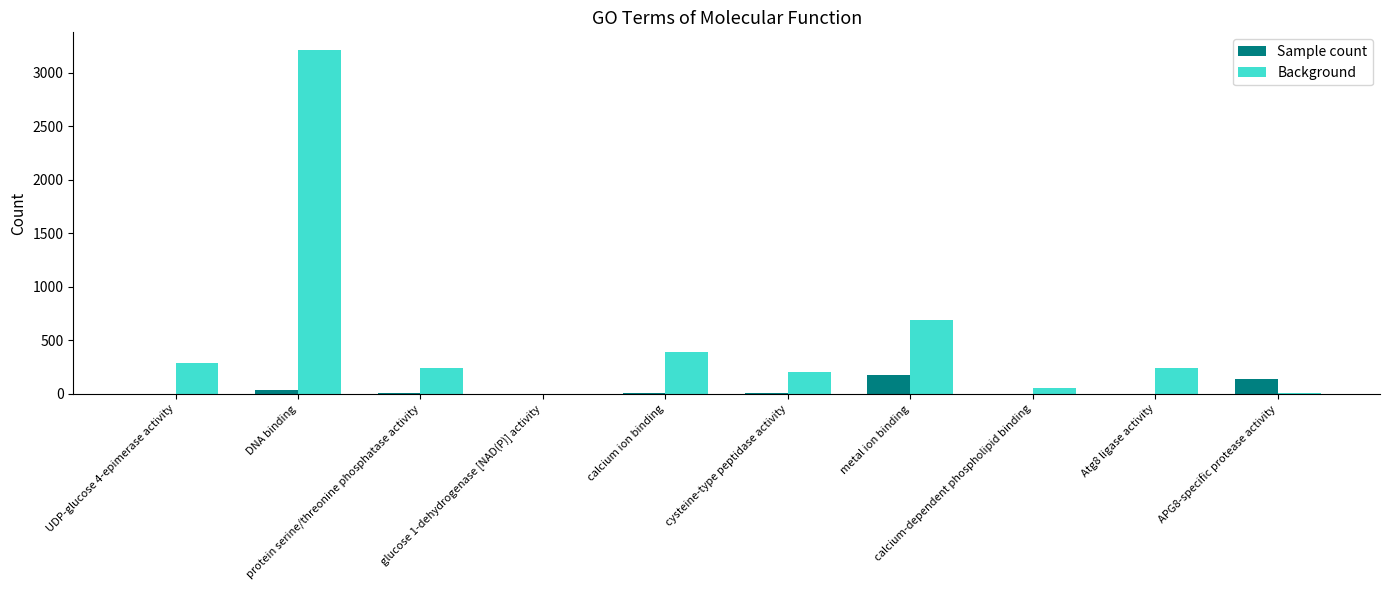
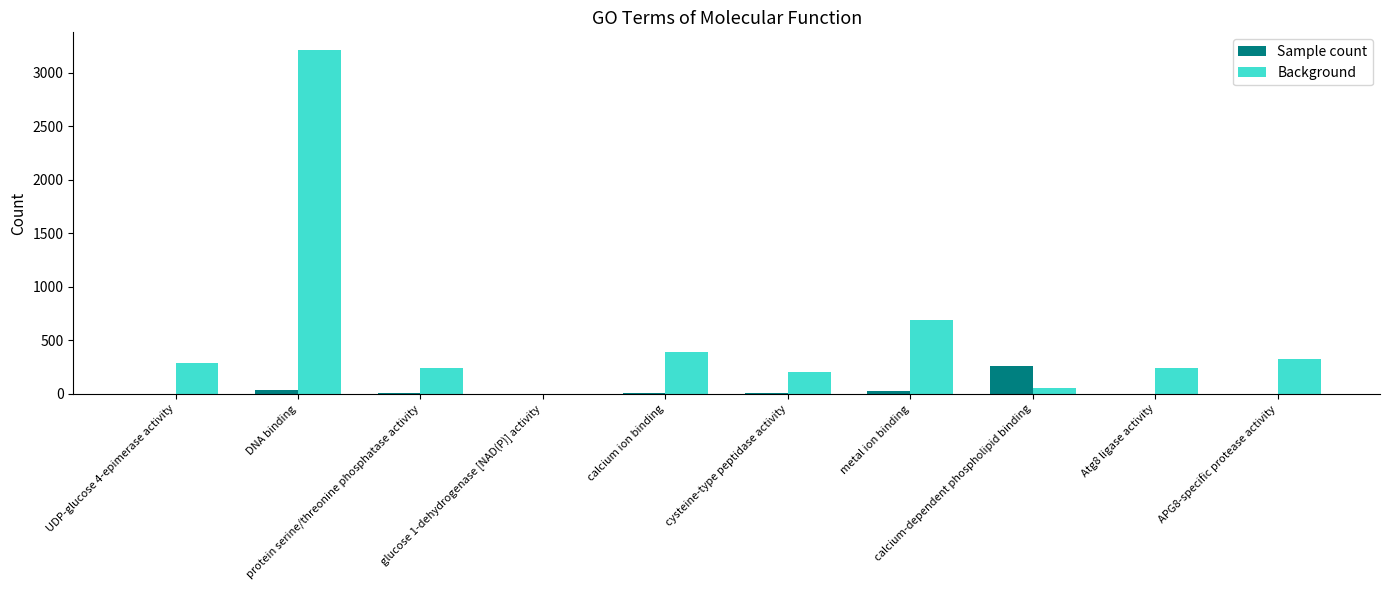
Sample count, metal ion binding: 180 -> 30
Sample count, calcium-dependent phospholipid binding: 0 -> 260
Sample count, APG8-specific protease activity: 140 -> 0
Background, APG8-specific protease activity: 10 -> 330
